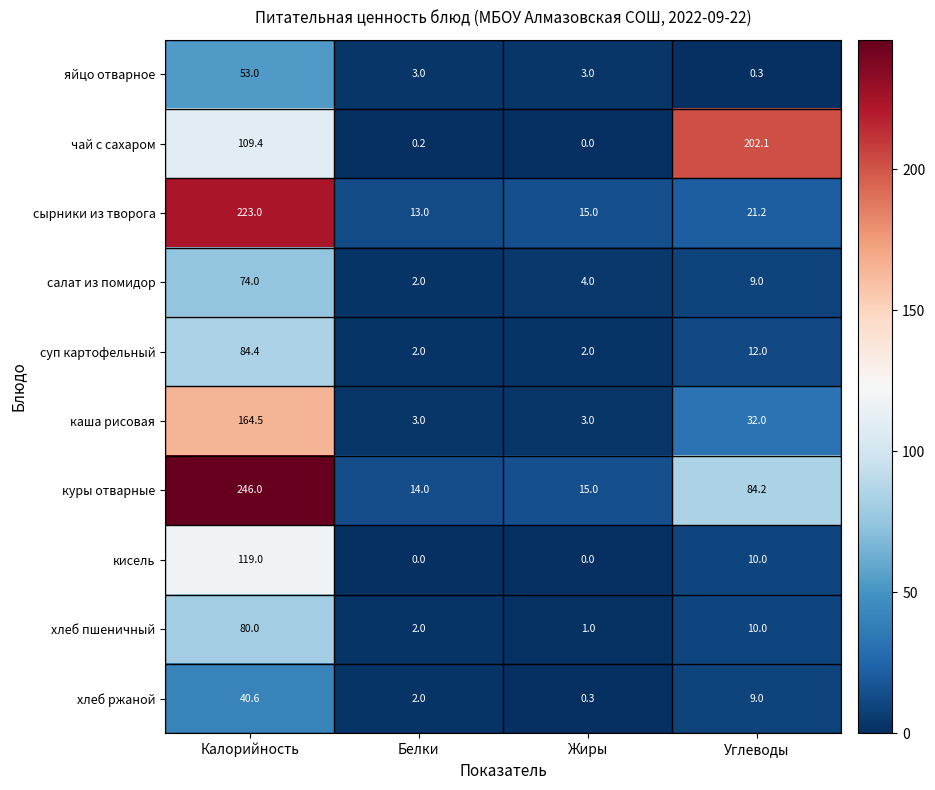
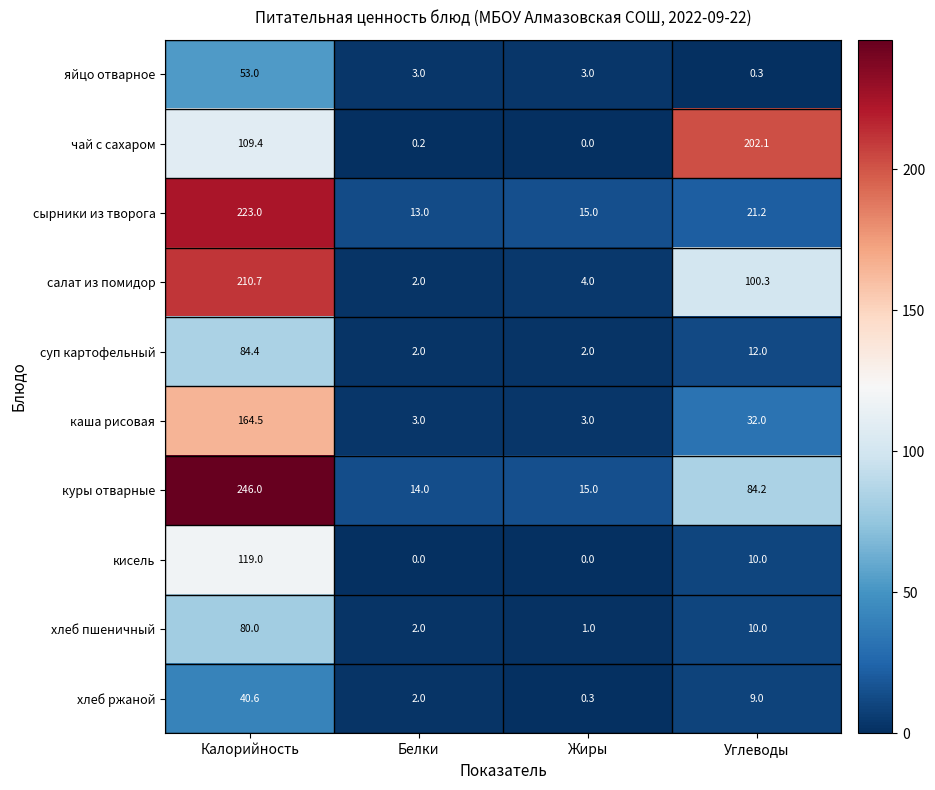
салат из помидор, Калорийность: 74.0 -> 210.7
салат из помидор, Углеводы: 9.0 -> 100.3
